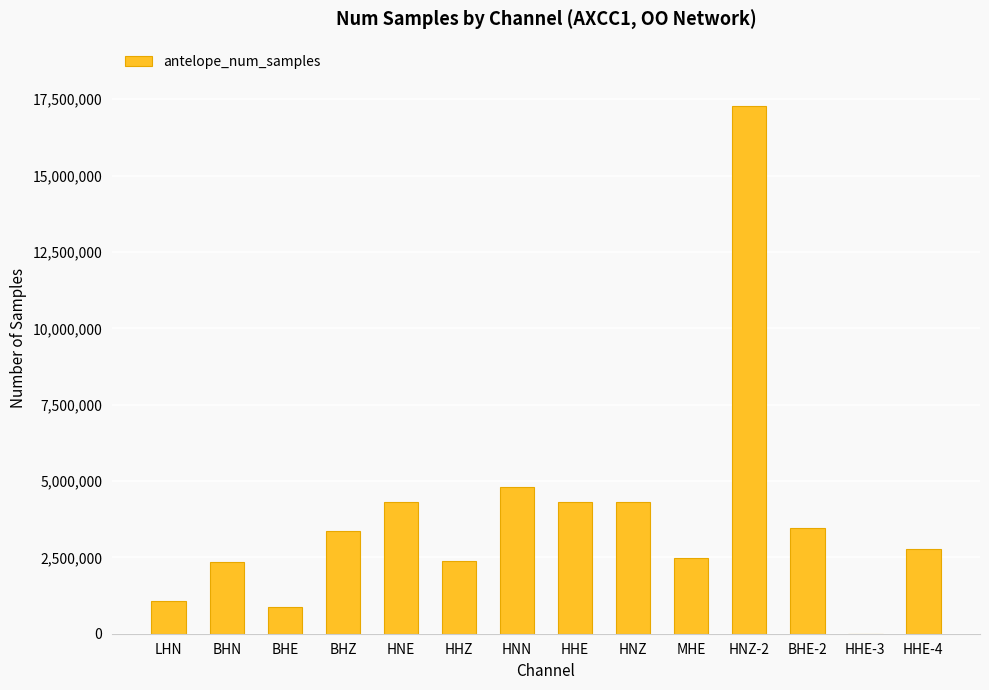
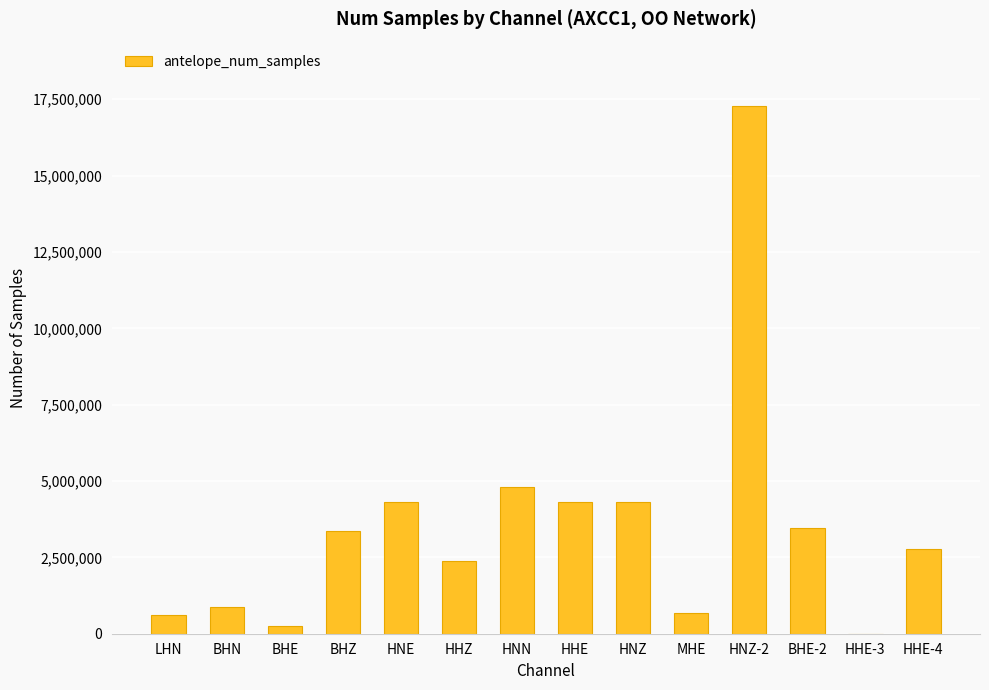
LHN: 1,100,000 -> 600,000
BHN: 2,400,000 -> 900,000
BHE: 900,000 -> 200,000
MHE: 2,500,000 -> 700,000
